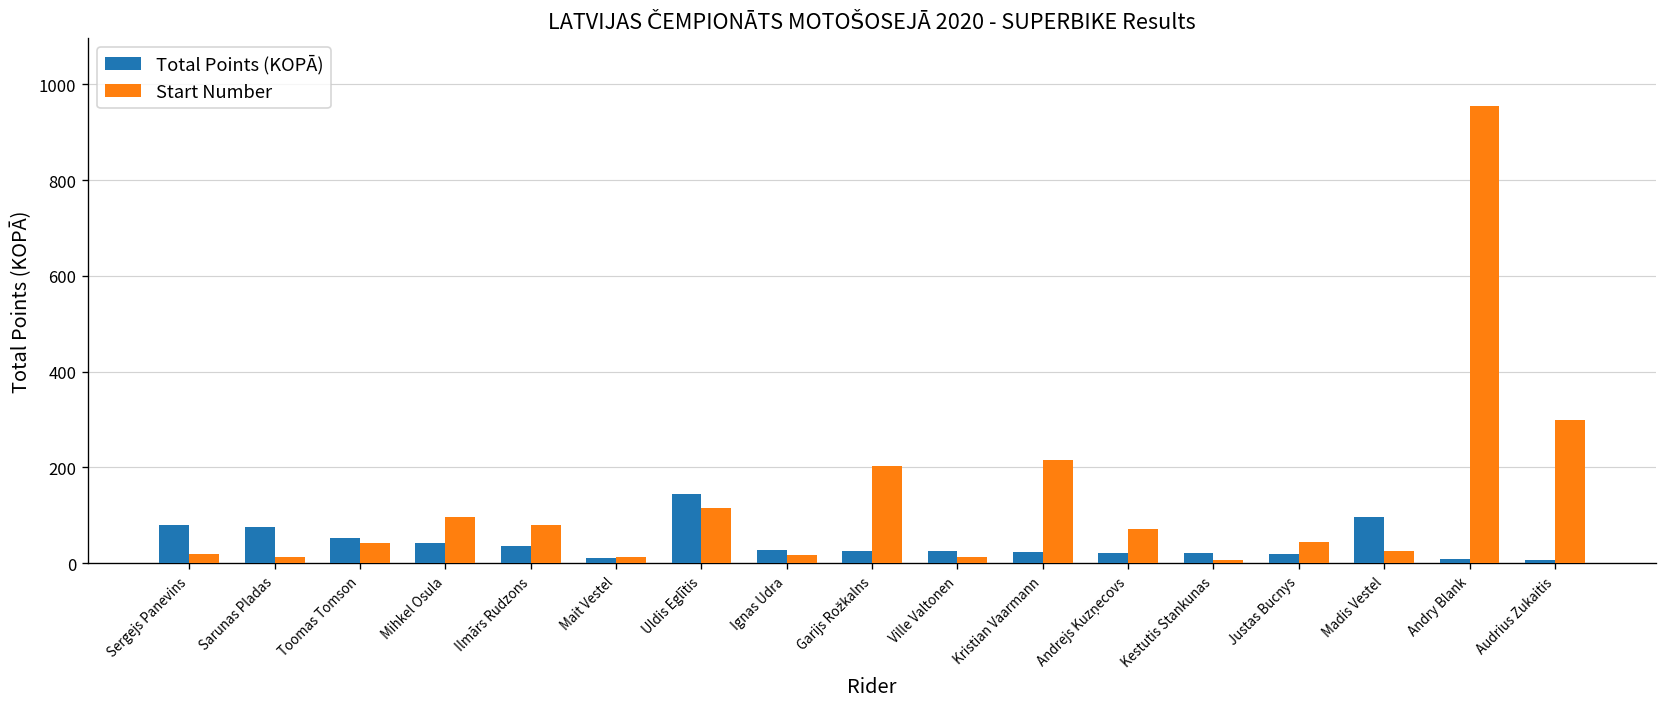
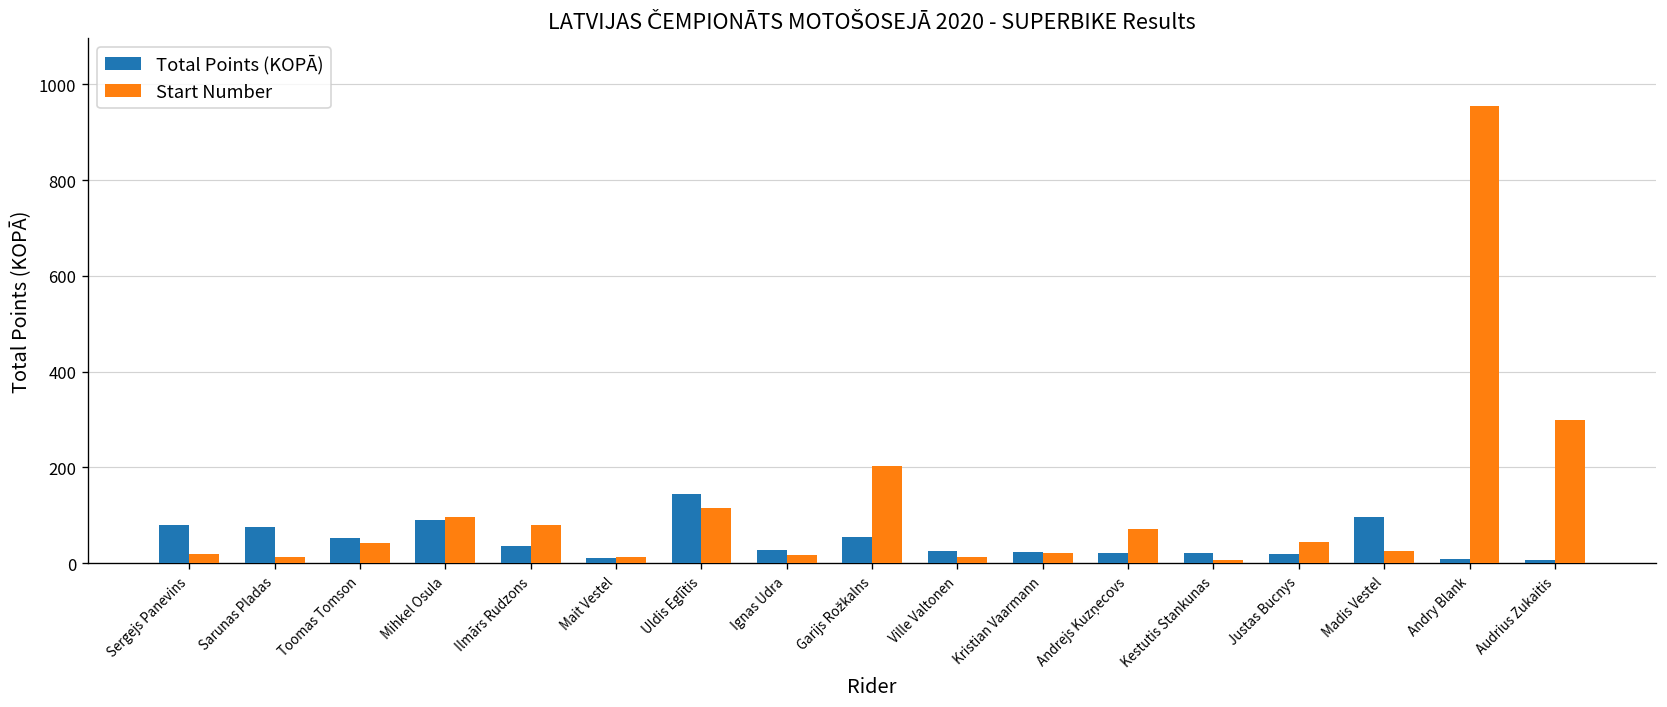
Total Points (KOPĀ), Mihkel Osula: 40 -> 90
Total Points (KOPĀ), Garijs Rožkalns: 30 -> 50
Start Number, Kristian Vaarmann: 220 -> 20
